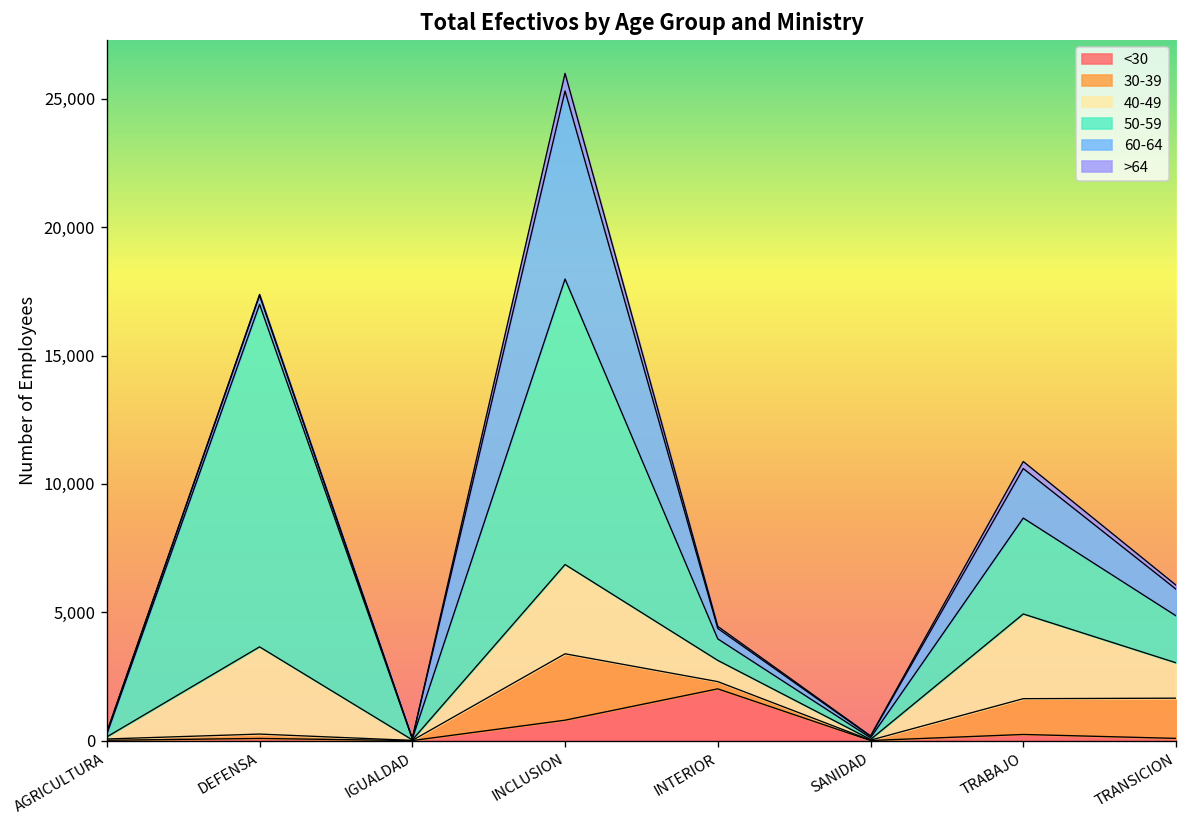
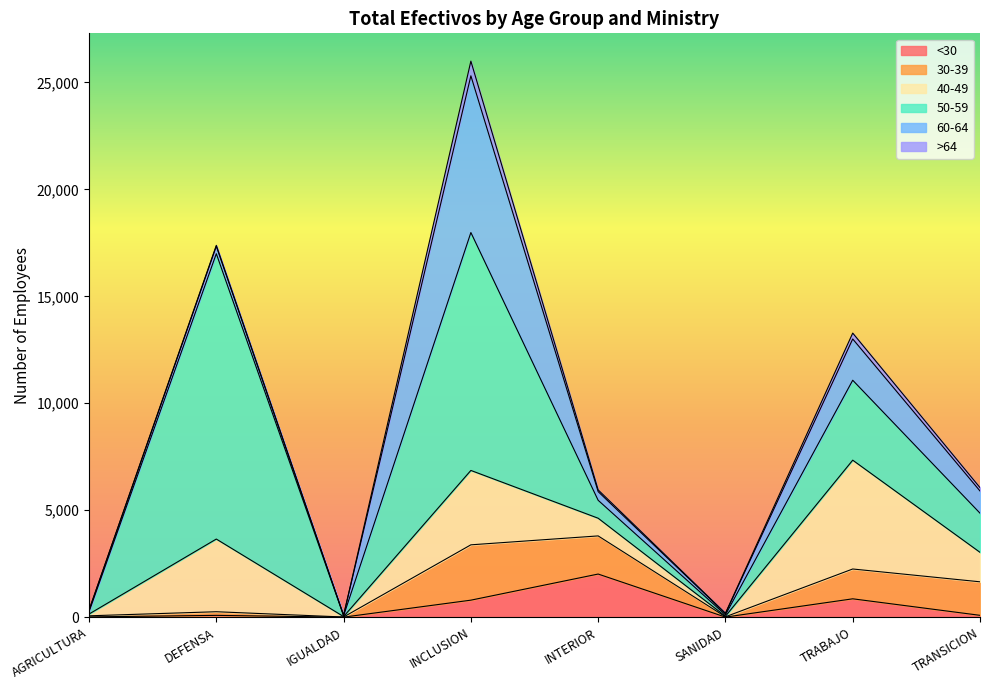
30-39, INTERIOR: 300 -> 1,800
<30, TRABAJO: 200 -> 900
40-49, TRABAJO: 3,300 -> 5,100
